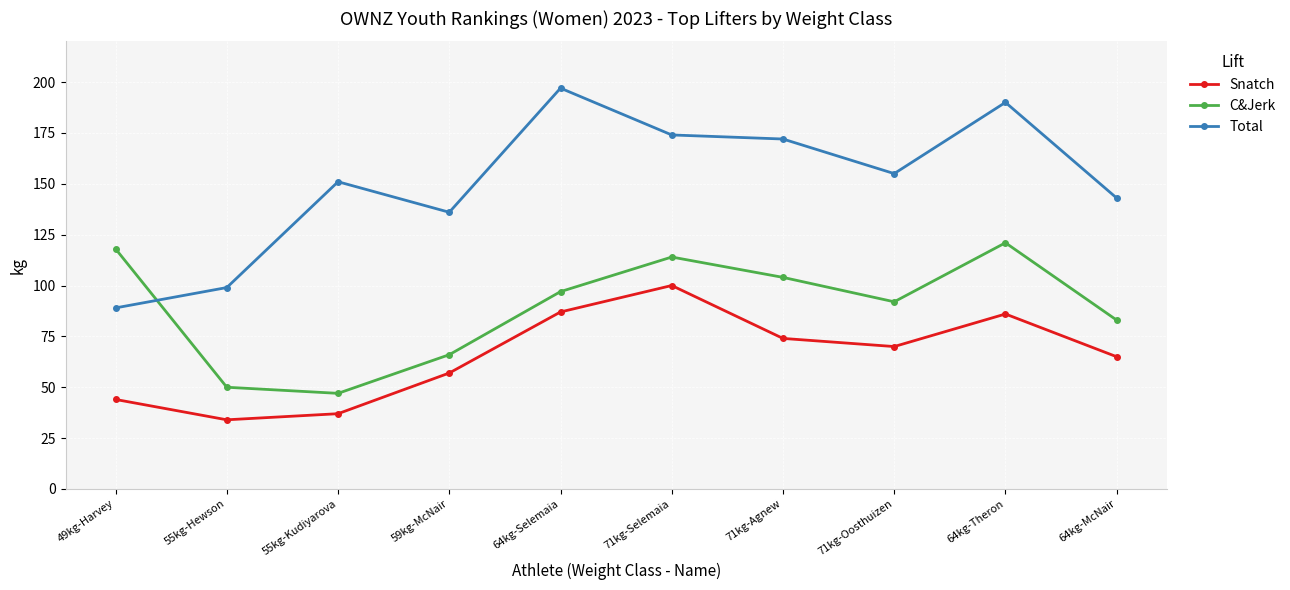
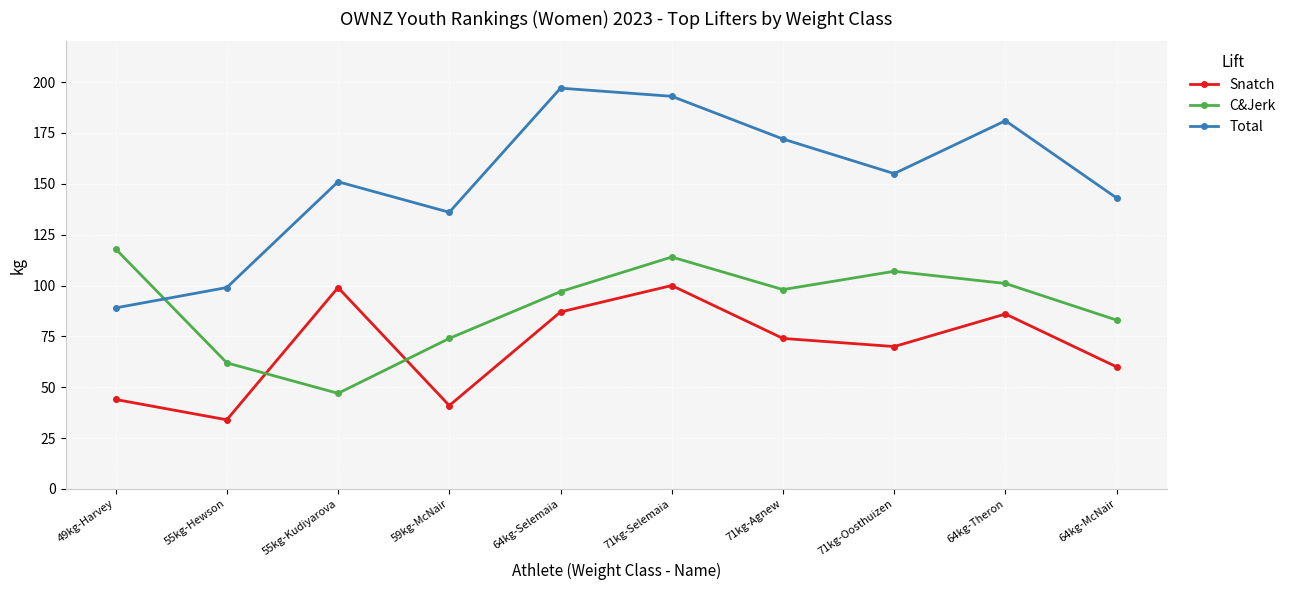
C&Jerk, 55kg-Hewson: 50 -> 62
Snatch, 55kg-Kudiyarova: 37 -> 99
Snatch, 59kg-McNair: 57 -> 41
C&Jerk, 59kg-McNair: 66 -> 74
Total, 71kg-Selemaia: 174 -> 193
C&Jerk, 71kg-Agnew: 104 -> 98
C&Jerk, 71kg-Oosthuizen: 92 -> 107
C&Jerk, 64kg-Theron: 121 -> 101
Total, 64kg-Theron: 190 -> 181
Snatch, 64kg-McNair: 65 -> 60
